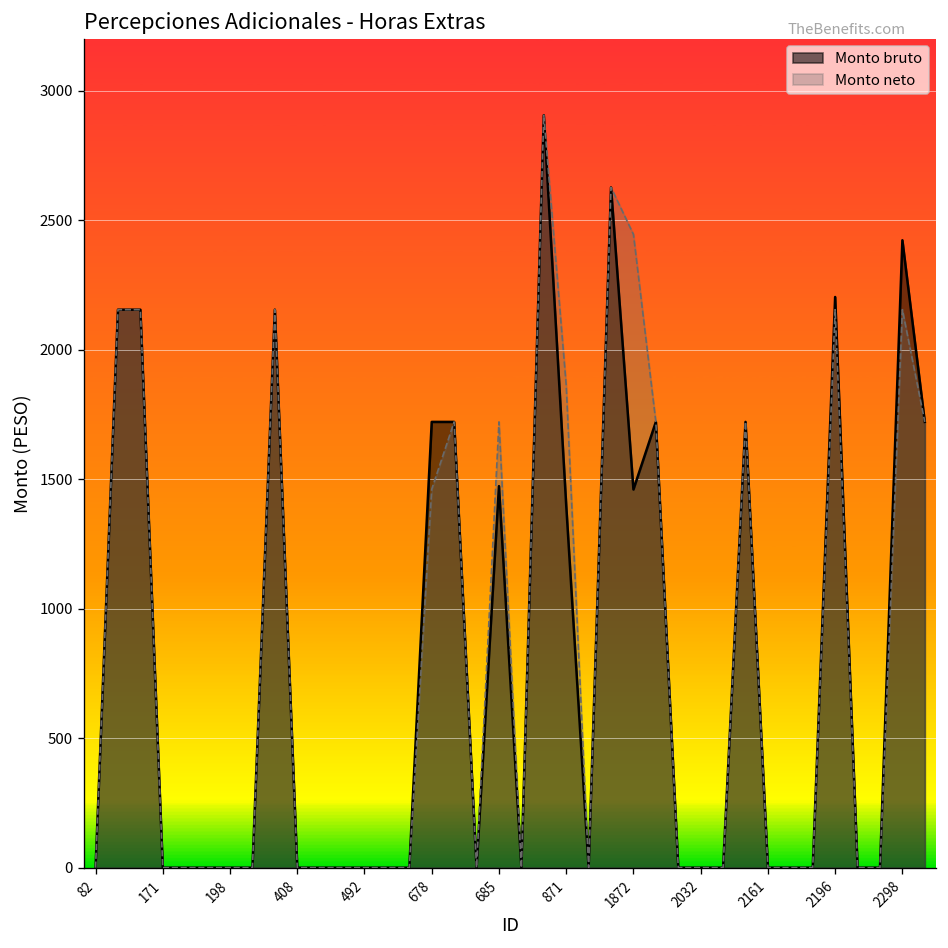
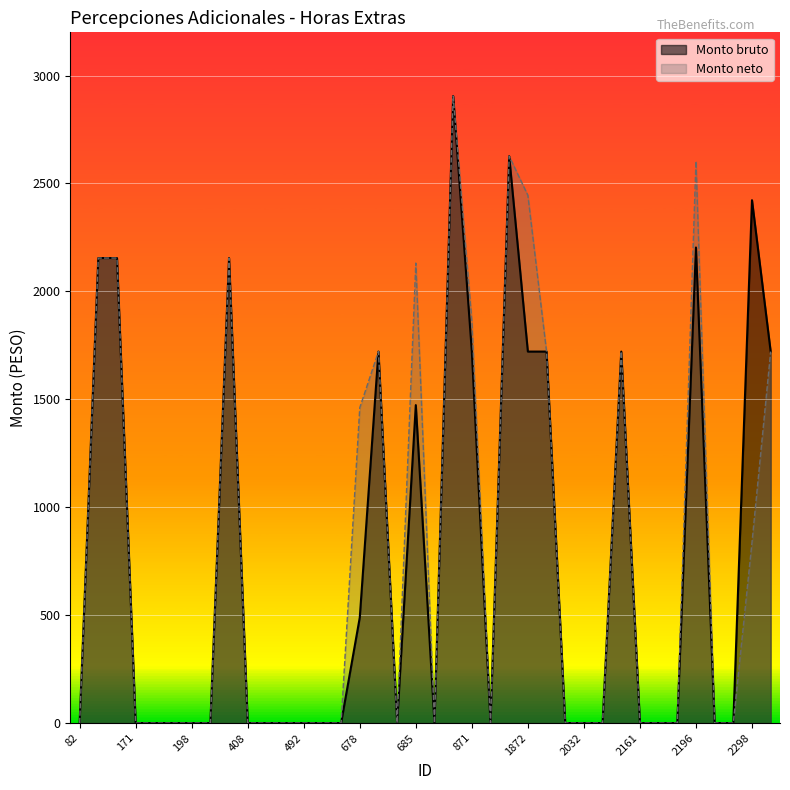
Monto bruto, 678: 1720 -> 490
Monto neto, 685: 1720 -> 2130
Monto bruto, 871: 1400 -> 1720
Monto bruto, 1872: 1460 -> 1720
Monto neto, 2196: 2150 -> 2600
Monto neto, 2298: 2150 -> 840
